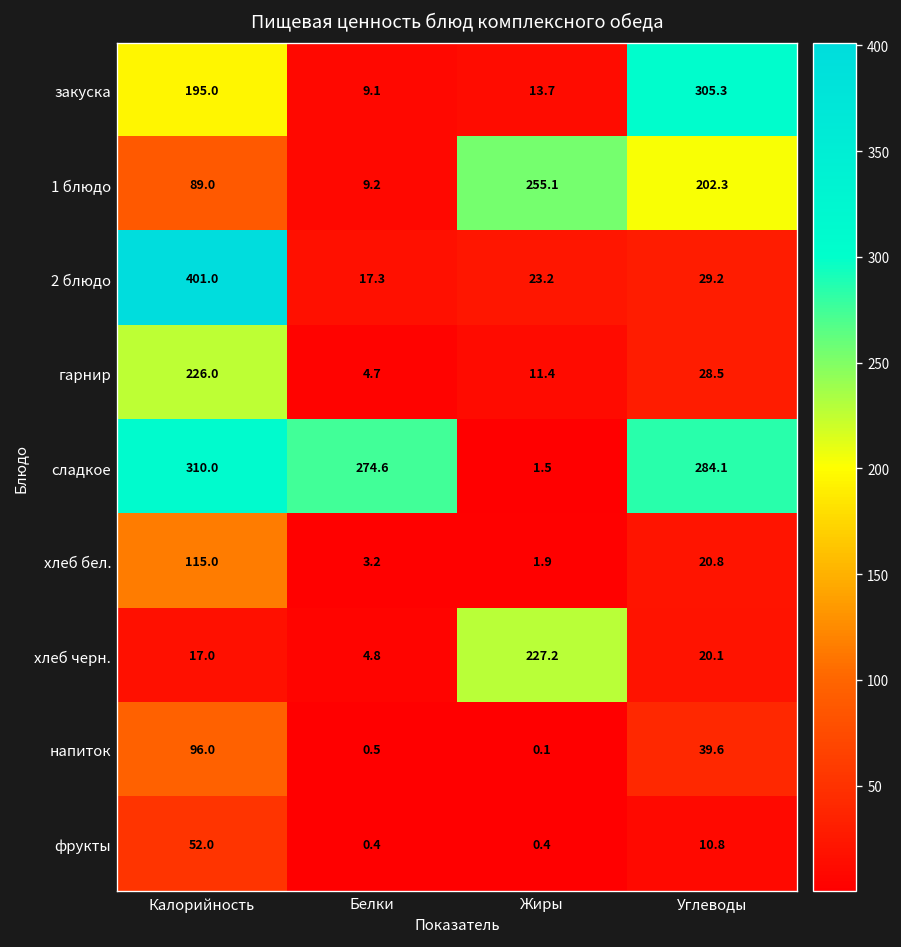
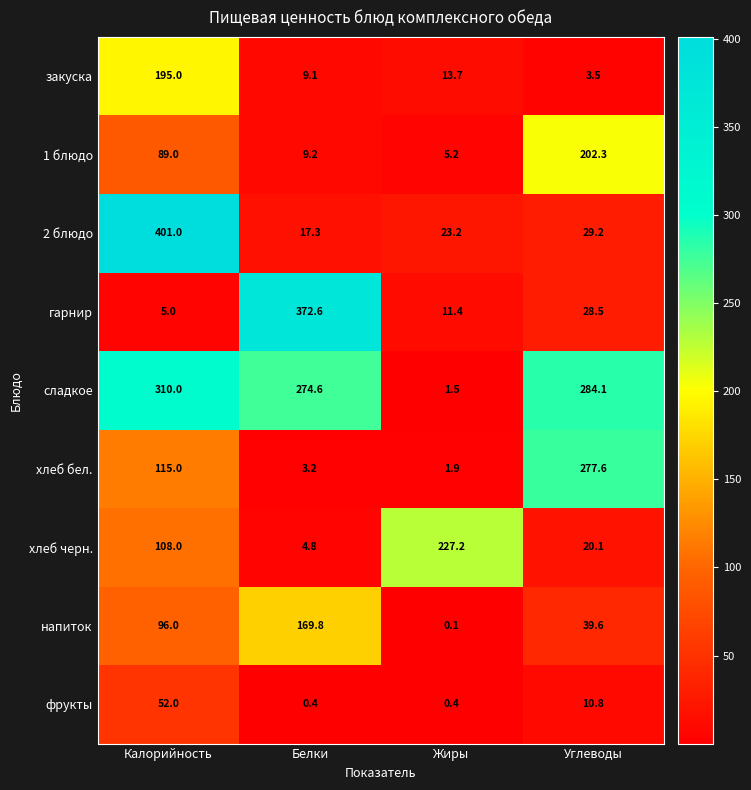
закуска, Углеводы: 305.3 -> 3.5
1 блюдо, Жиры: 255.1 -> 5.2
гарнир, Калорийность: 226.0 -> 5.0
гарнир, Белки: 4.7 -> 372.6
хлеб бел., Углеводы: 20.8 -> 277.6
хлеб черн., Калорийность: 17.0 -> 108.0
напиток, Белки: 0.5 -> 169.8
